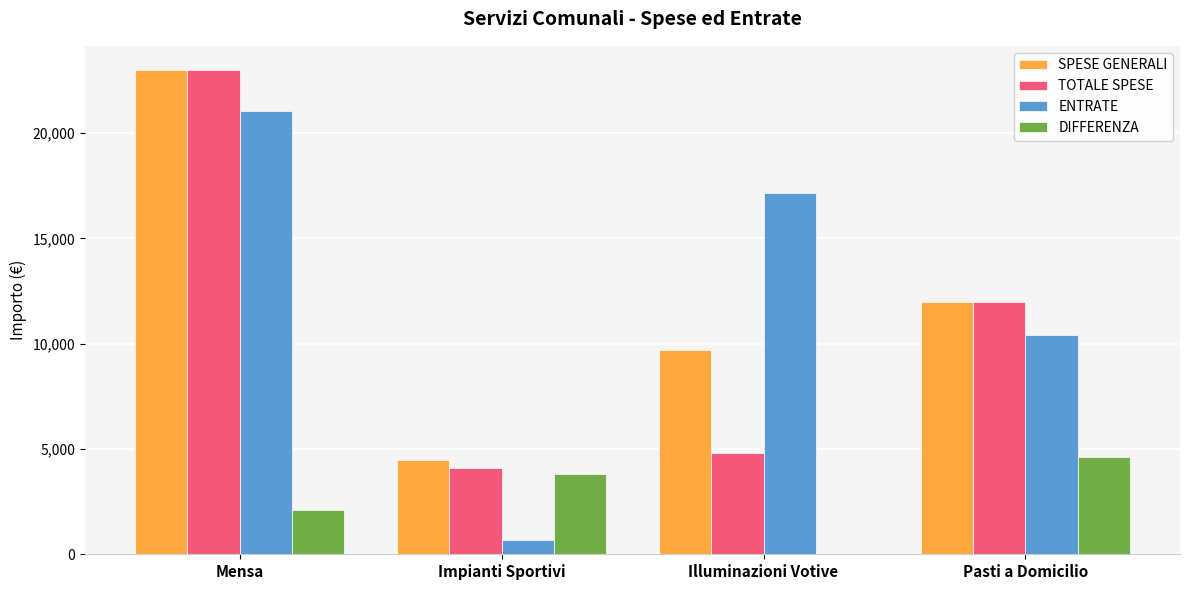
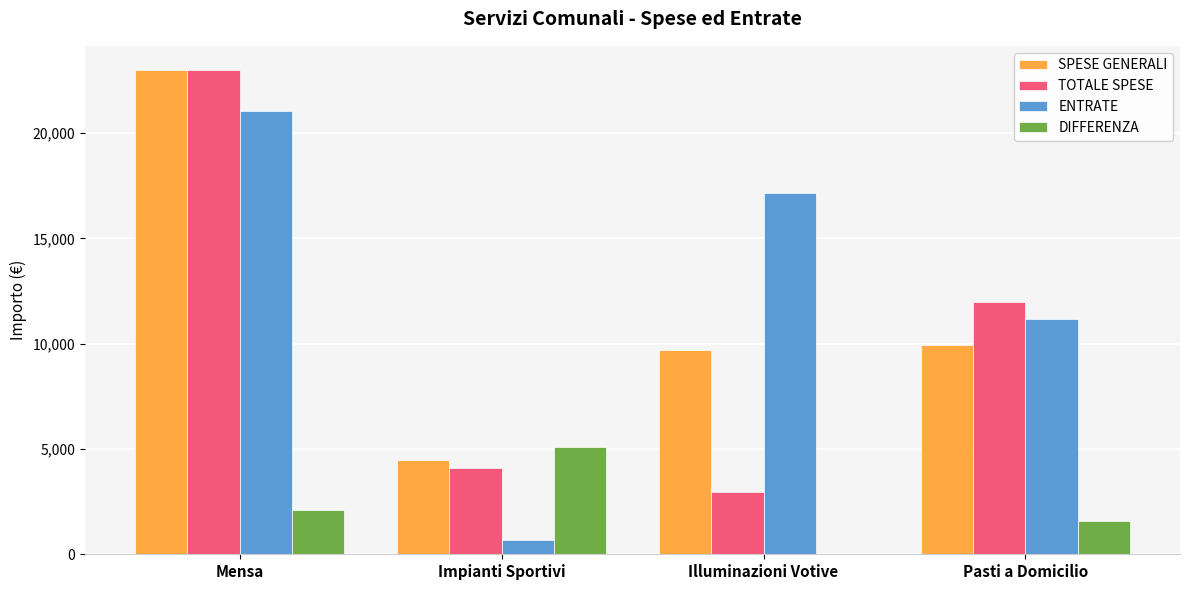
DIFFERENZA, Impianti Sportivi: 3,800 -> 5,100
TOTALE SPESE, Illuminazioni Votive: 4,800 -> 3,000
SPESE GENERALI, Pasti a Domicilio: 12,000 -> 9,900
ENTRATE, Pasti a Domicilio: 10,400 -> 11,200
DIFFERENZA, Pasti a Domicilio: 4,600 -> 1,600
